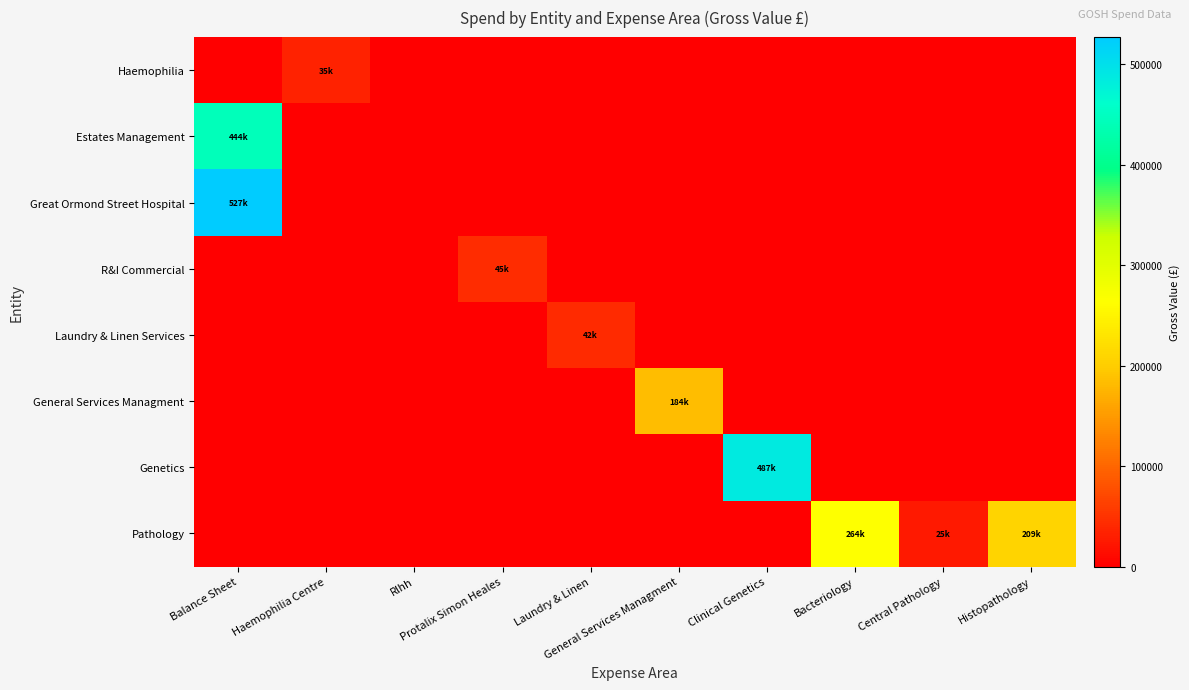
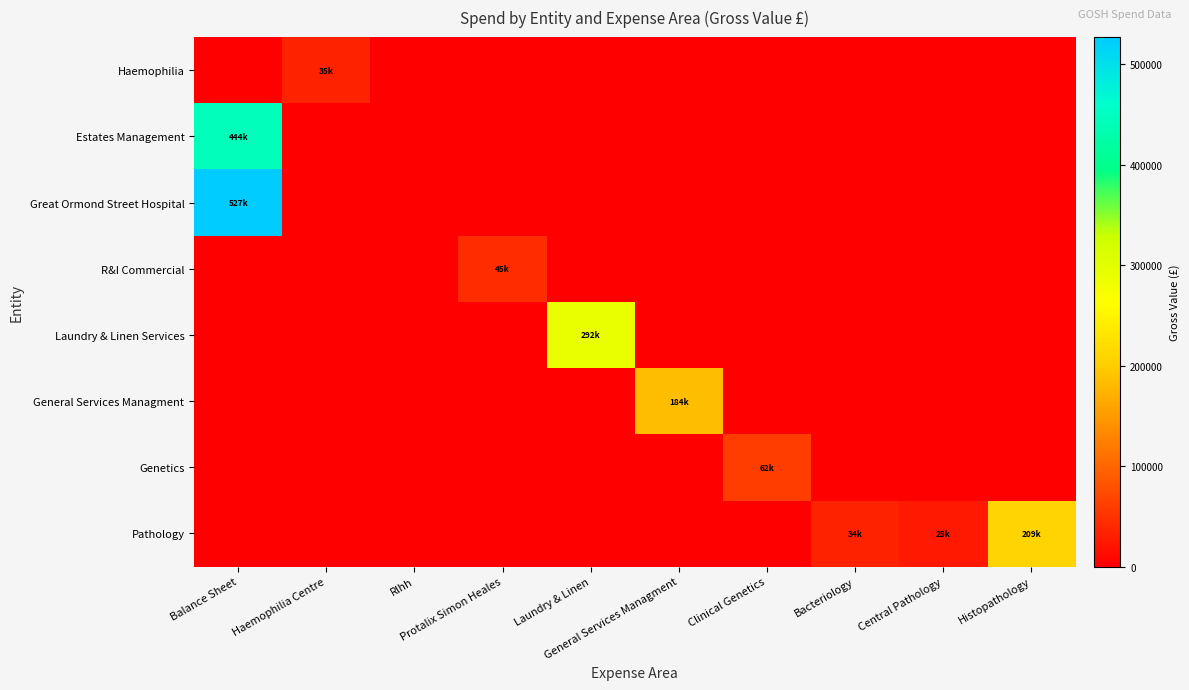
Laundry & Linen Services, Laundry & Linen: 42k -> 292k
Genetics, Clinical Genetics: 487k -> 62k
Pathology, Bacteriology: 264k -> 34k
